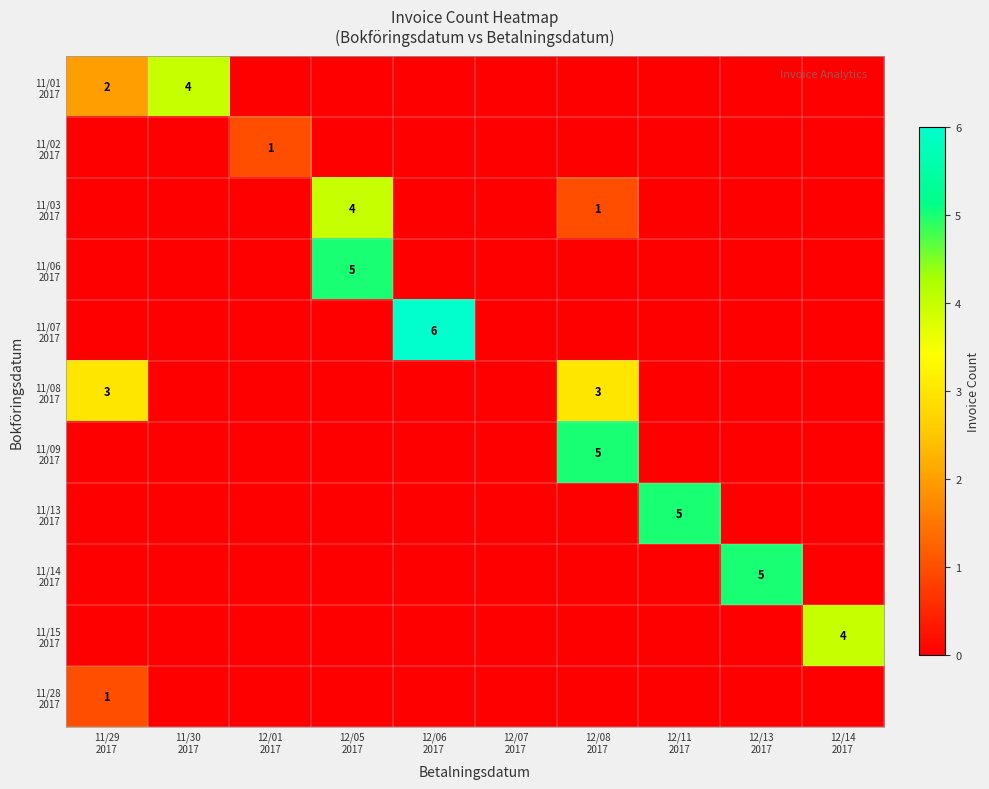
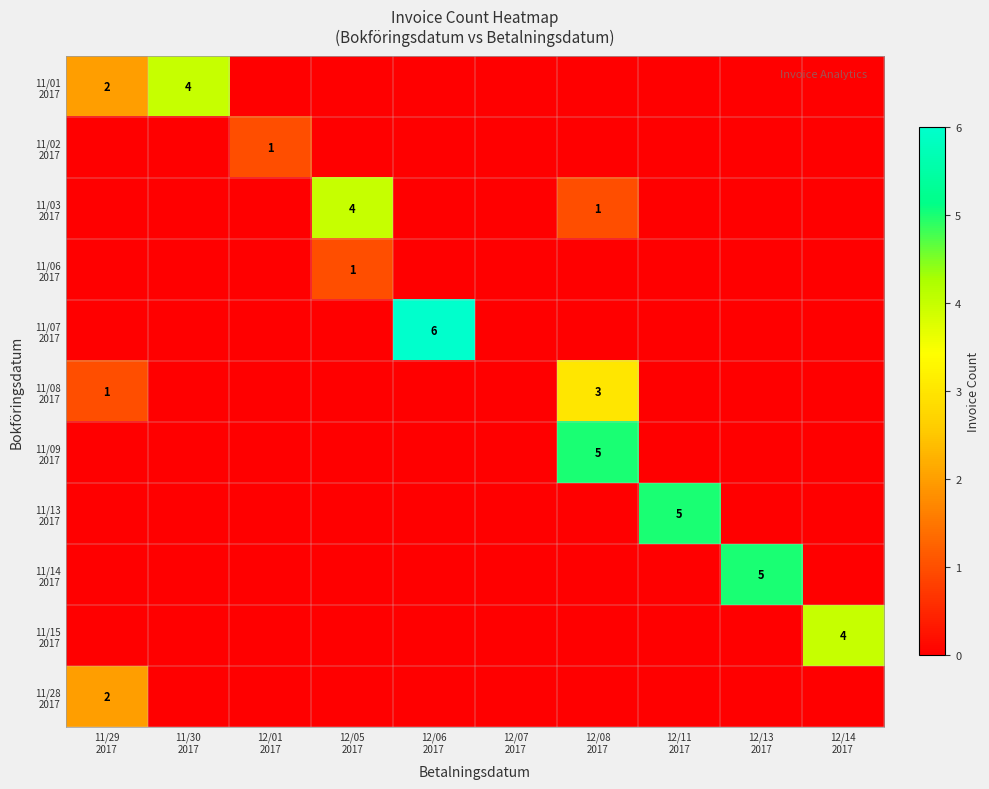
11/06 2017, 12/05 2017: 5 -> 1
11/08 2017, 11/29 2017: 3 -> 1
11/28 2017, 11/29 2017: 1 -> 2
